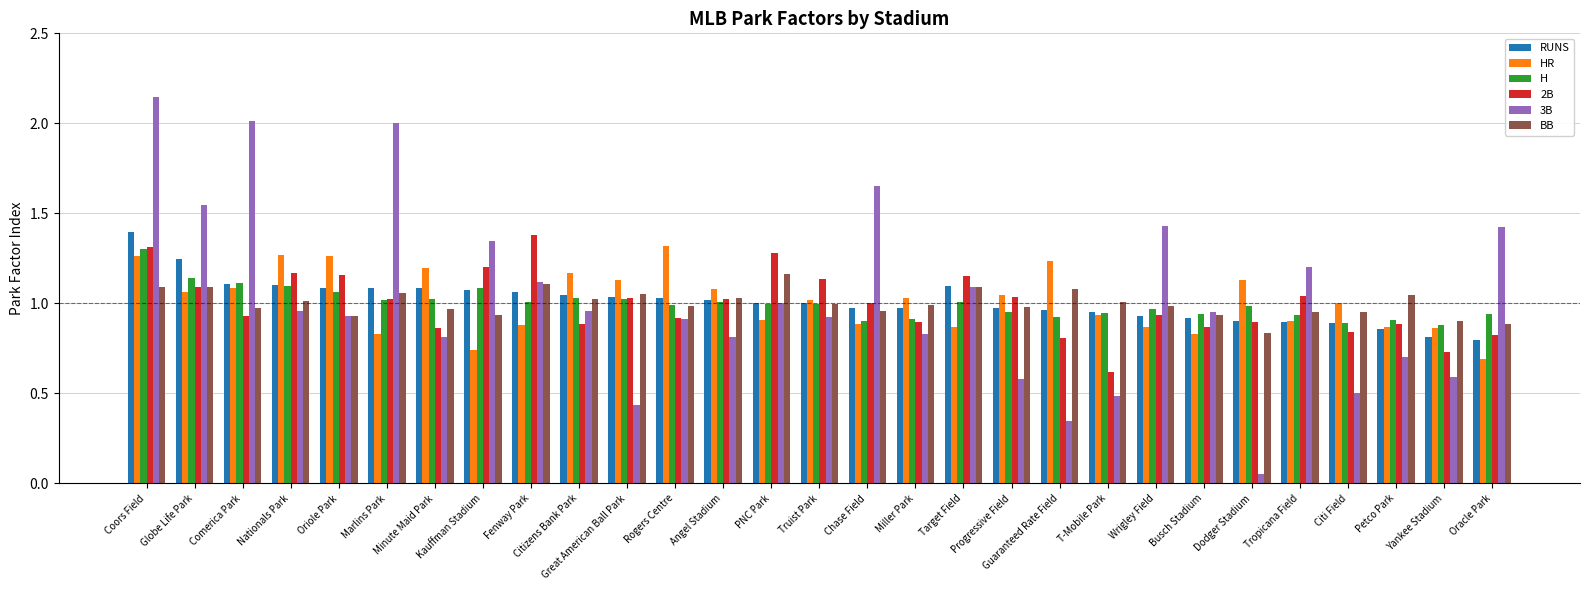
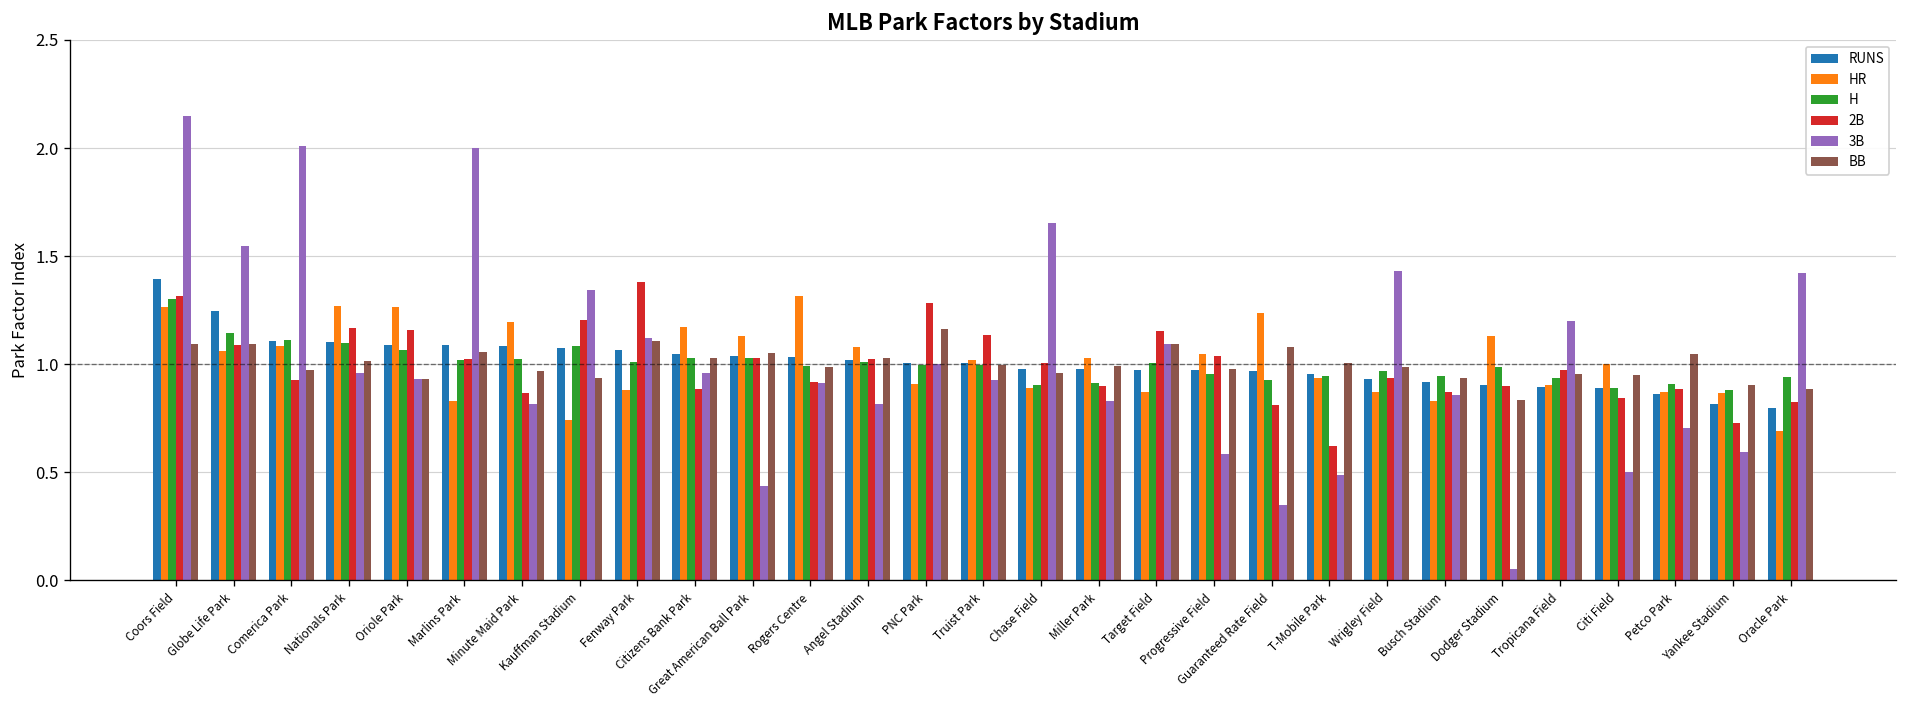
RUNS, Target Field: 1.10 -> 0.98
3B, Busch Stadium: 0.96 -> 0.86
2B, Tropicana Field: 1.04 -> 0.98
